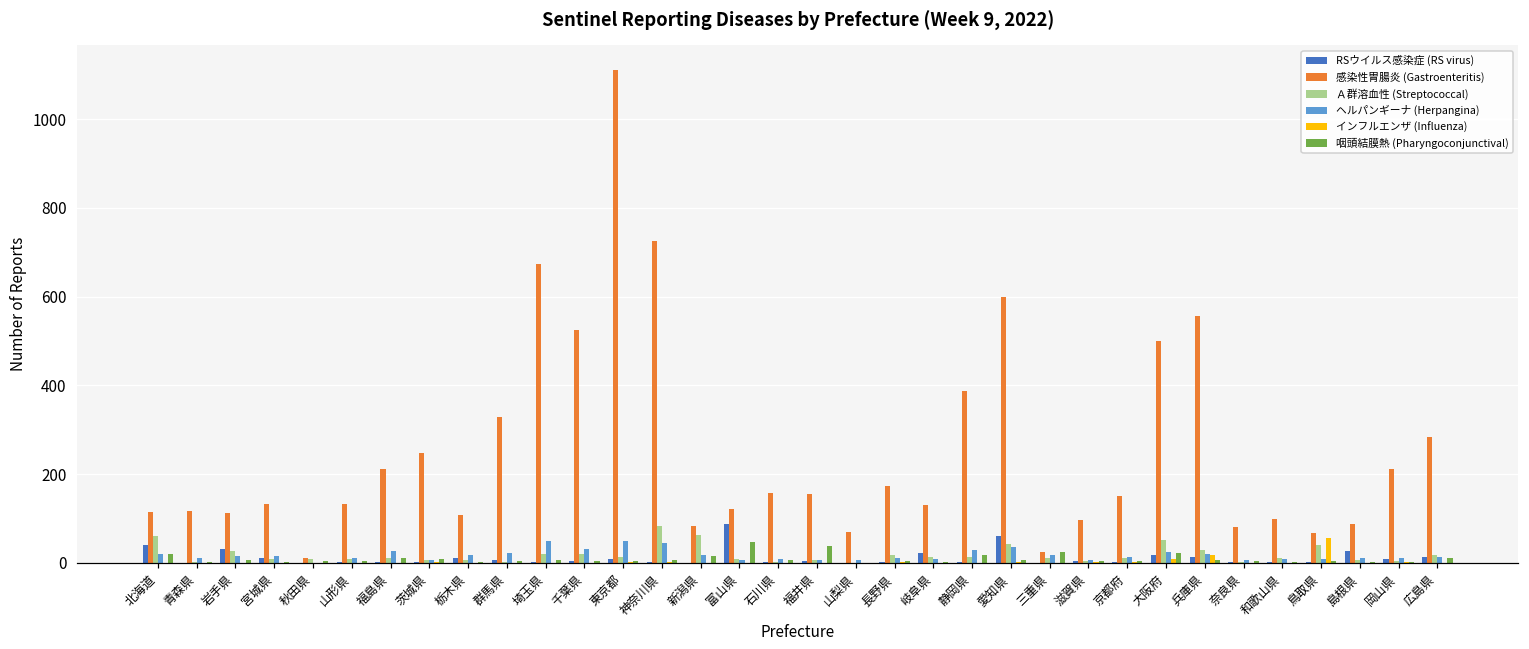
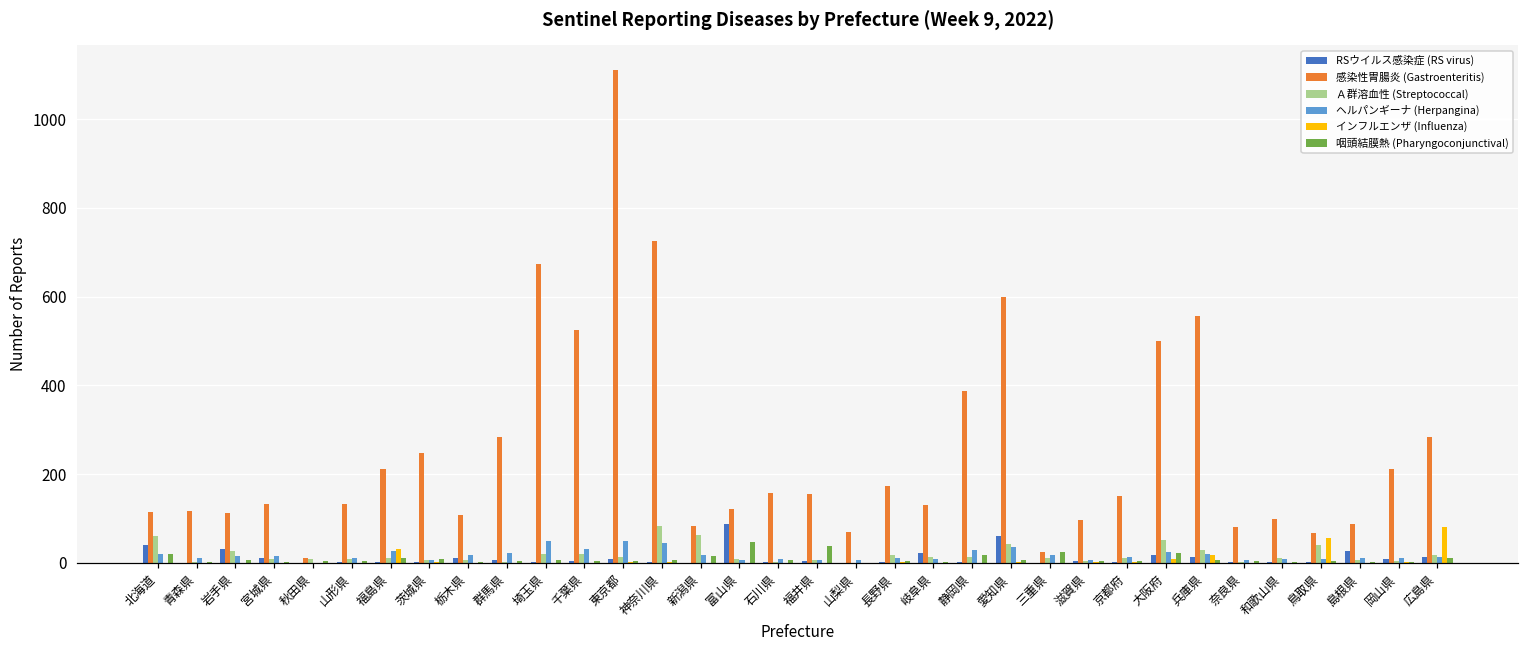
インフルエンザ (Influenza), 福島県: 0 -> 30
感染性胃腸炎 (Gastroenteritis), 群馬県: 330 -> 280
インフルエンザ (Influenza), 広島県: 0 -> 80
